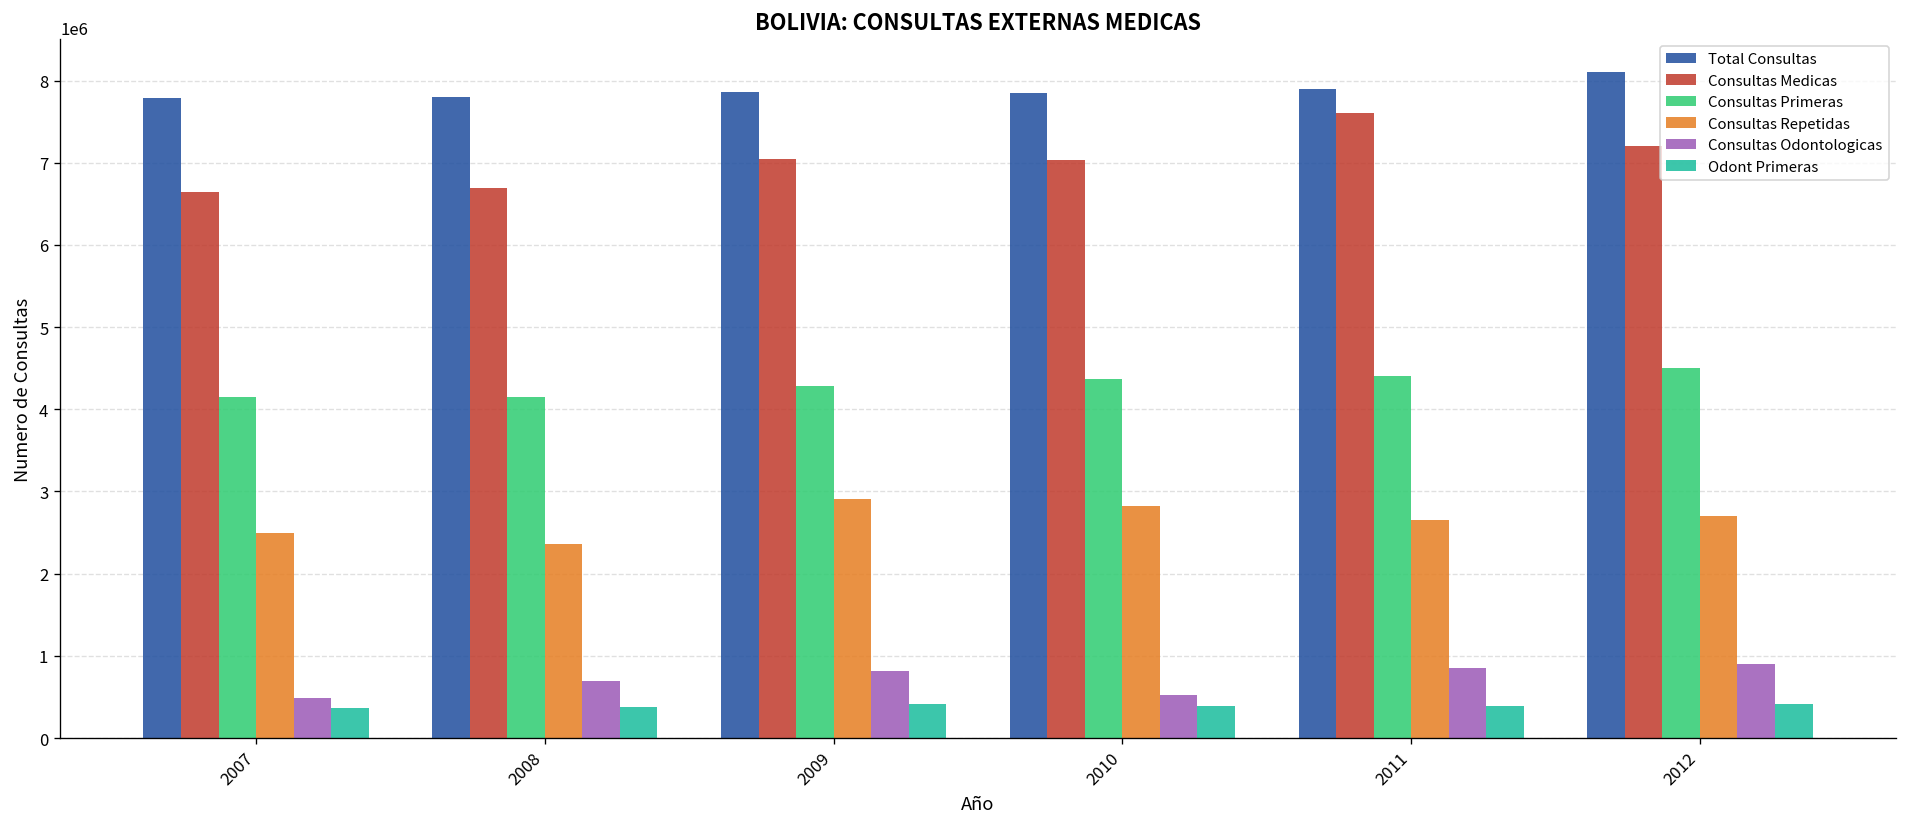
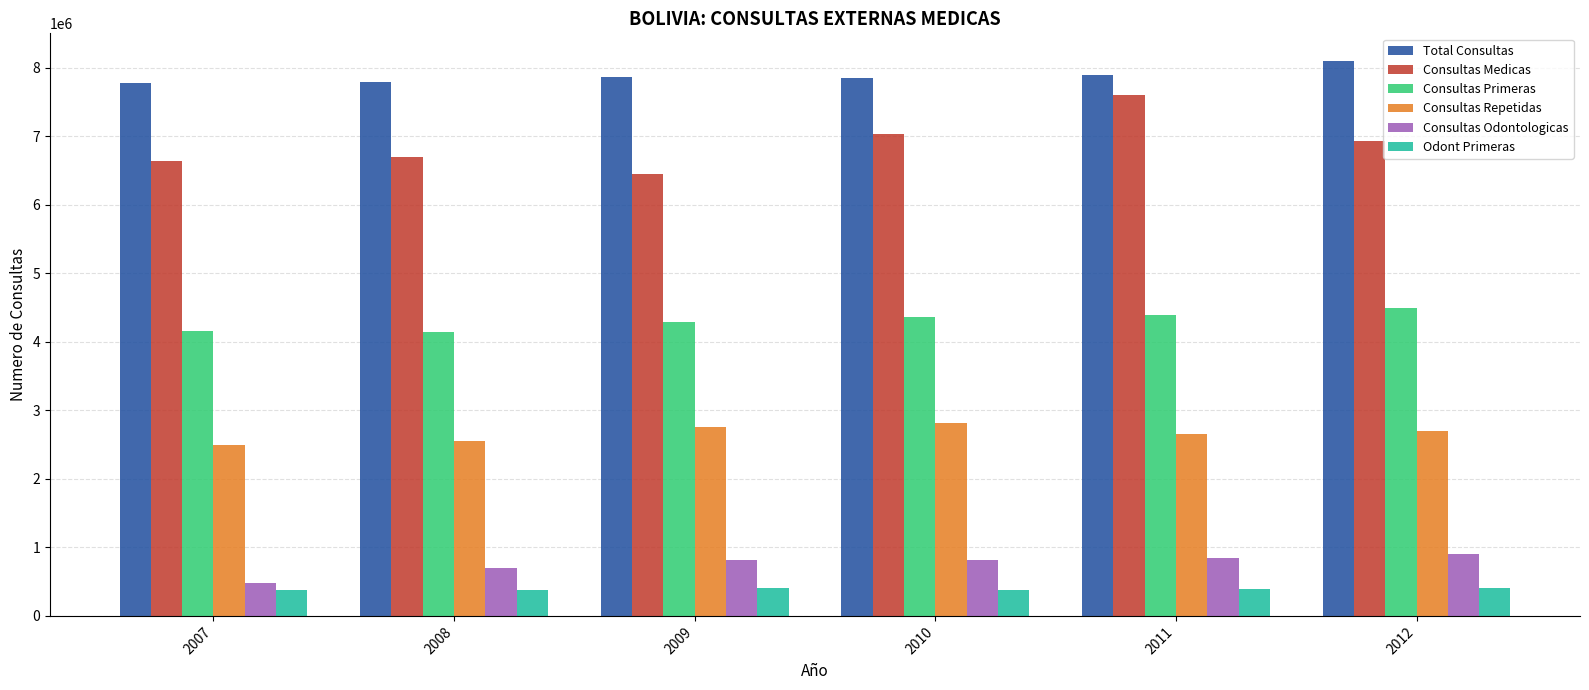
Consultas Repetidas, 2008: 2400000 -> 2600000
Consultas Medicas, 2009: 7000000 -> 6400000
Consultas Repetidas, 2009: 2900000 -> 2800000
Consultas Odontologicas, 2010: 500000 -> 800000
Consultas Medicas, 2012: 7200000 -> 6900000
